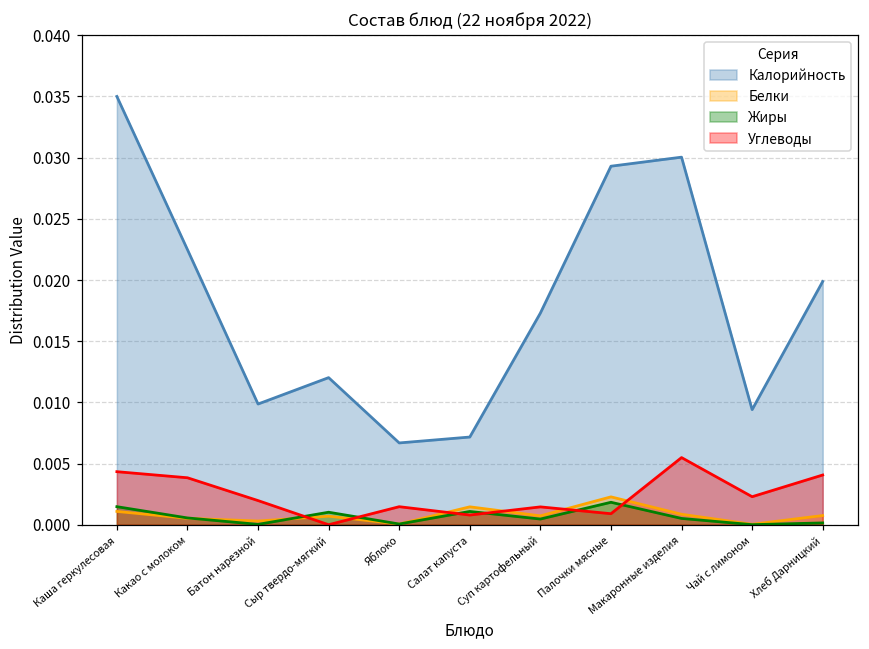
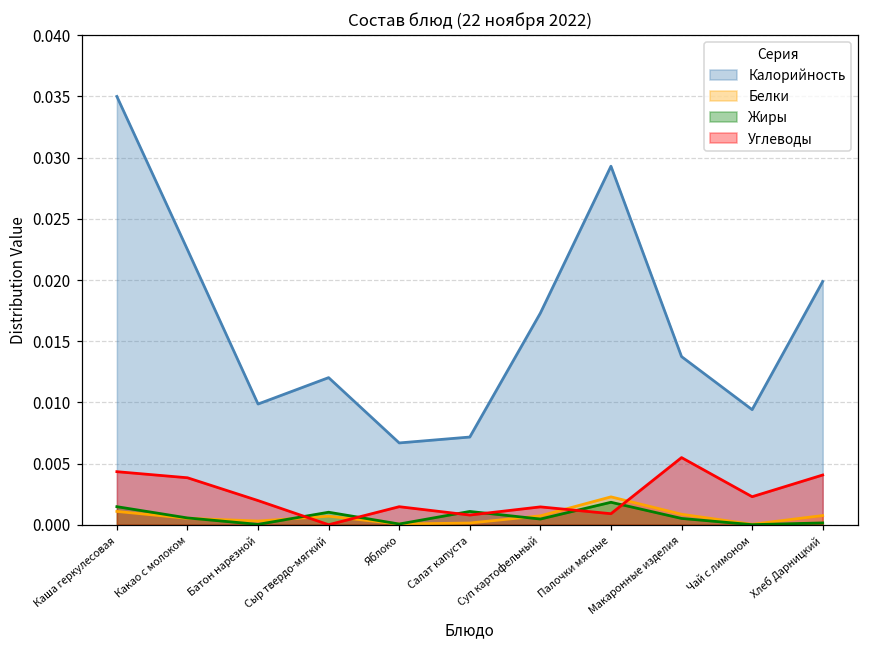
Белки, Салат капуста: 0.0015 -> 0.0001
Калорийность, Макаронные изделия: 0.0300 -> 0.0137
